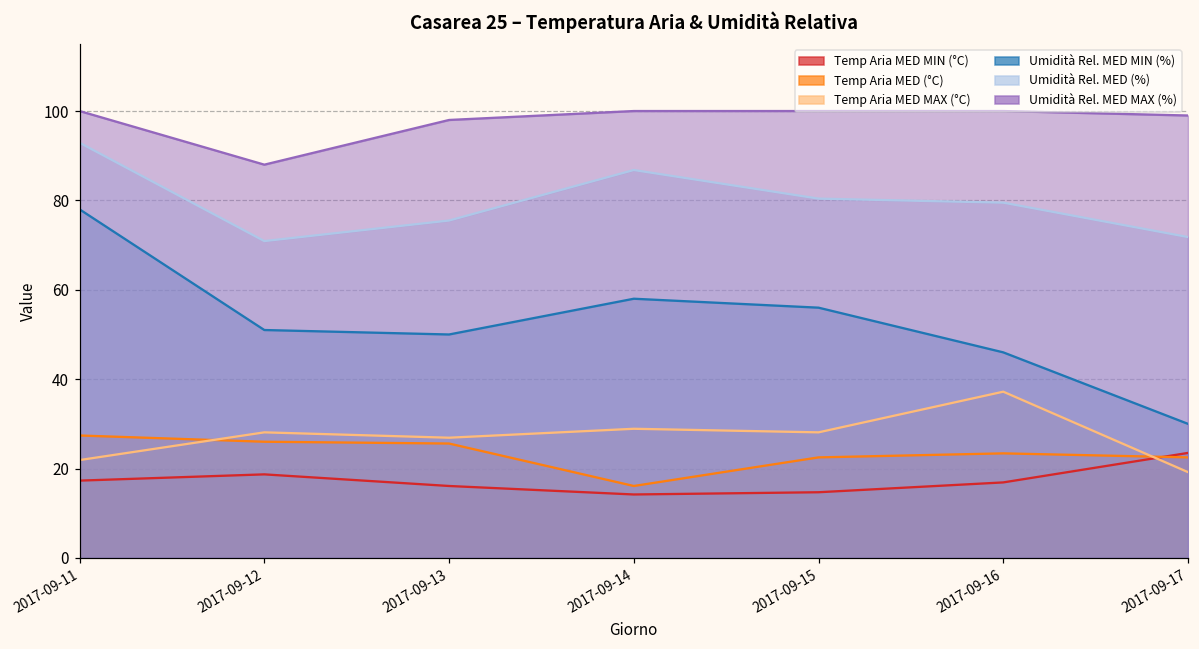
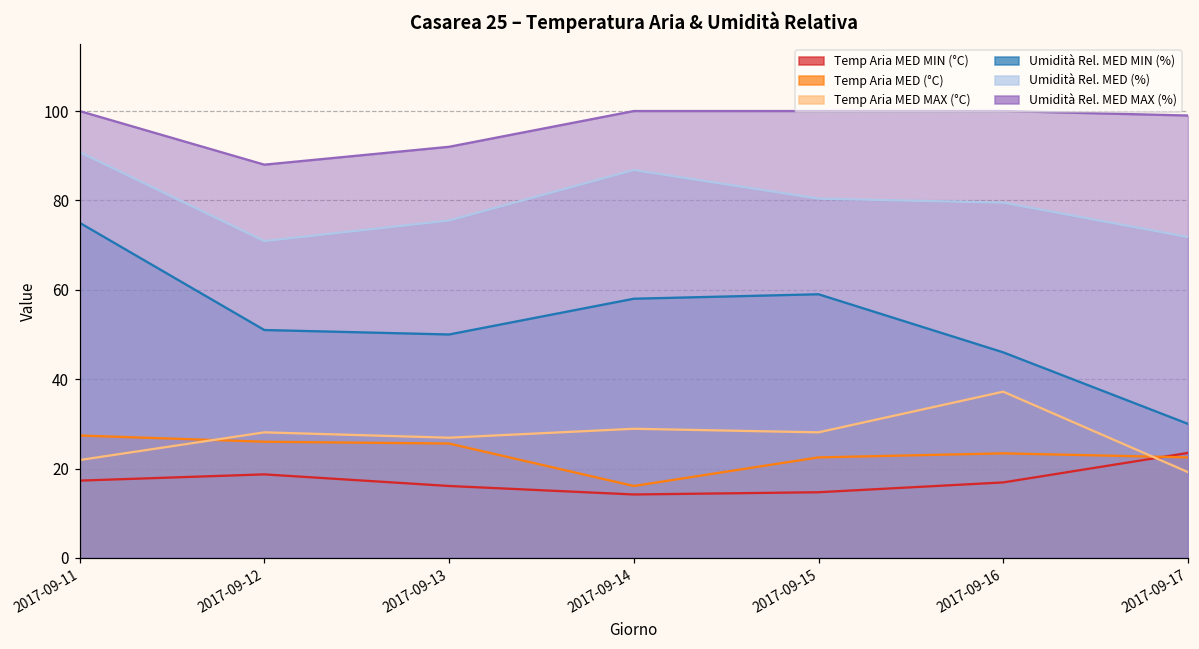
Umidità Rel. MED MIN (%), 2017-09-11: 78 -> 75
Umidità Rel. MED (%), 2017-09-11: 93 -> 91
Umidità Rel. MED MAX (%), 2017-09-13: 98 -> 92
Umidità Rel. MED MIN (%), 2017-09-15: 56 -> 59
